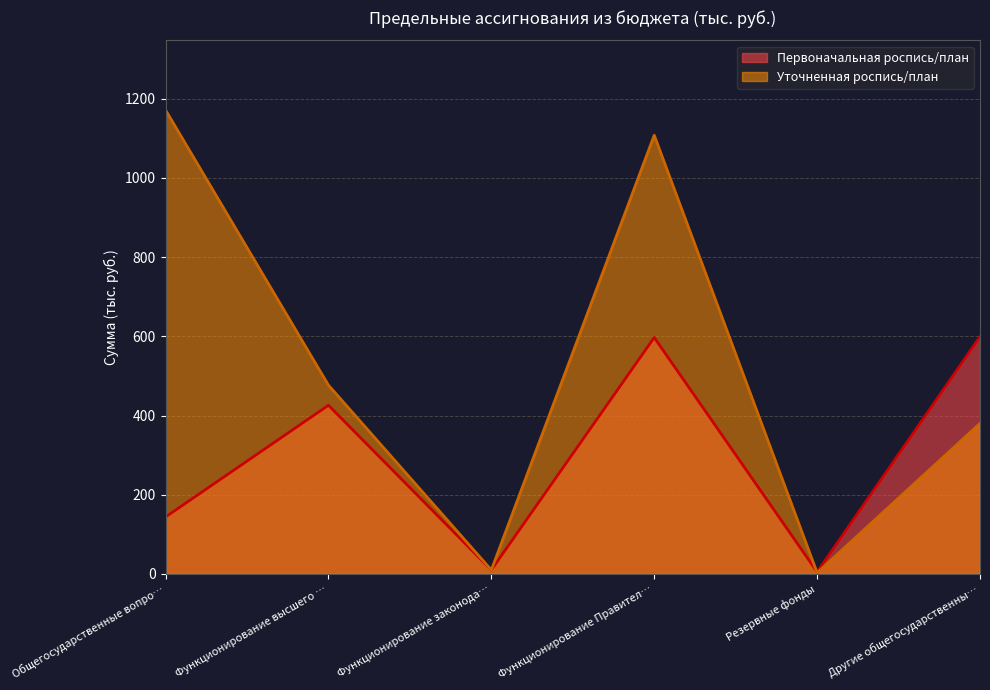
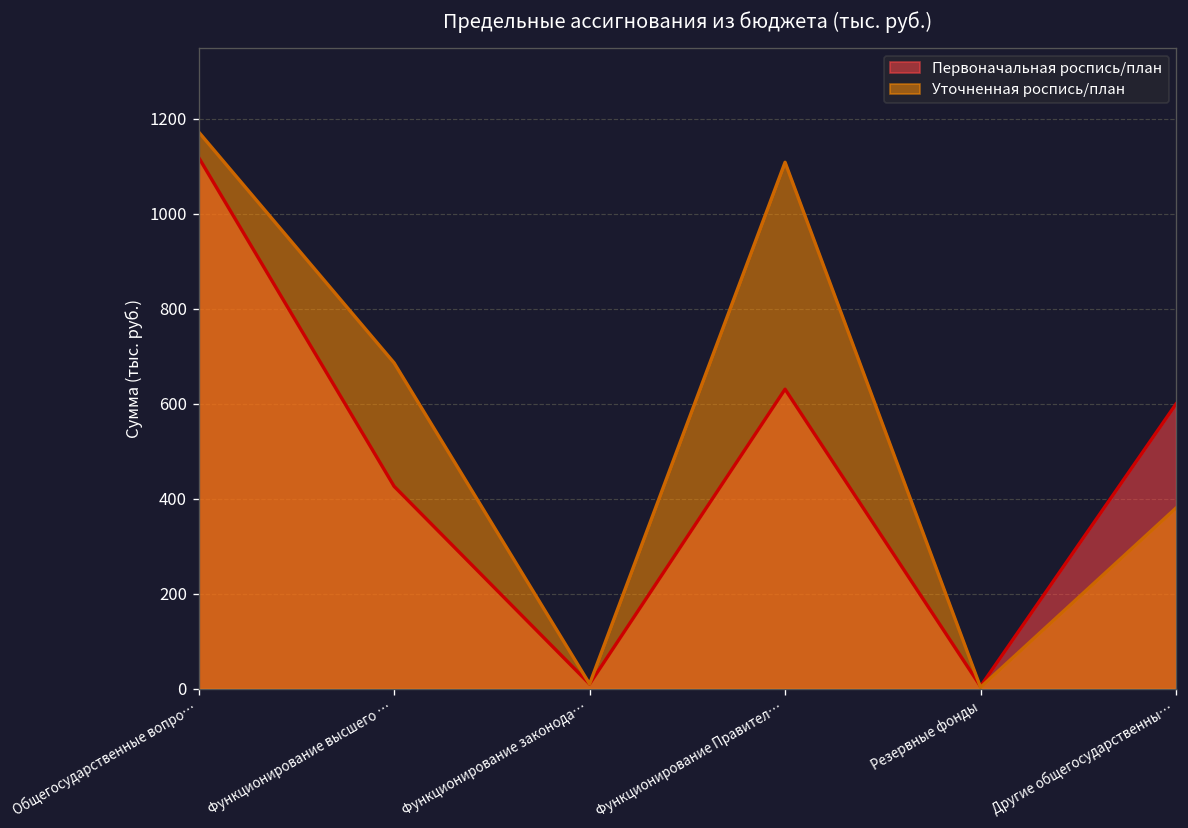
Первоначальная роспись/план, Общегосударственные вопро…: 140 -> 1120
Уточненная роспись/план, Функционирование высшего …: 480 -> 690
Первоначальная роспись/план, Функционирование Правител…: 600 -> 630
